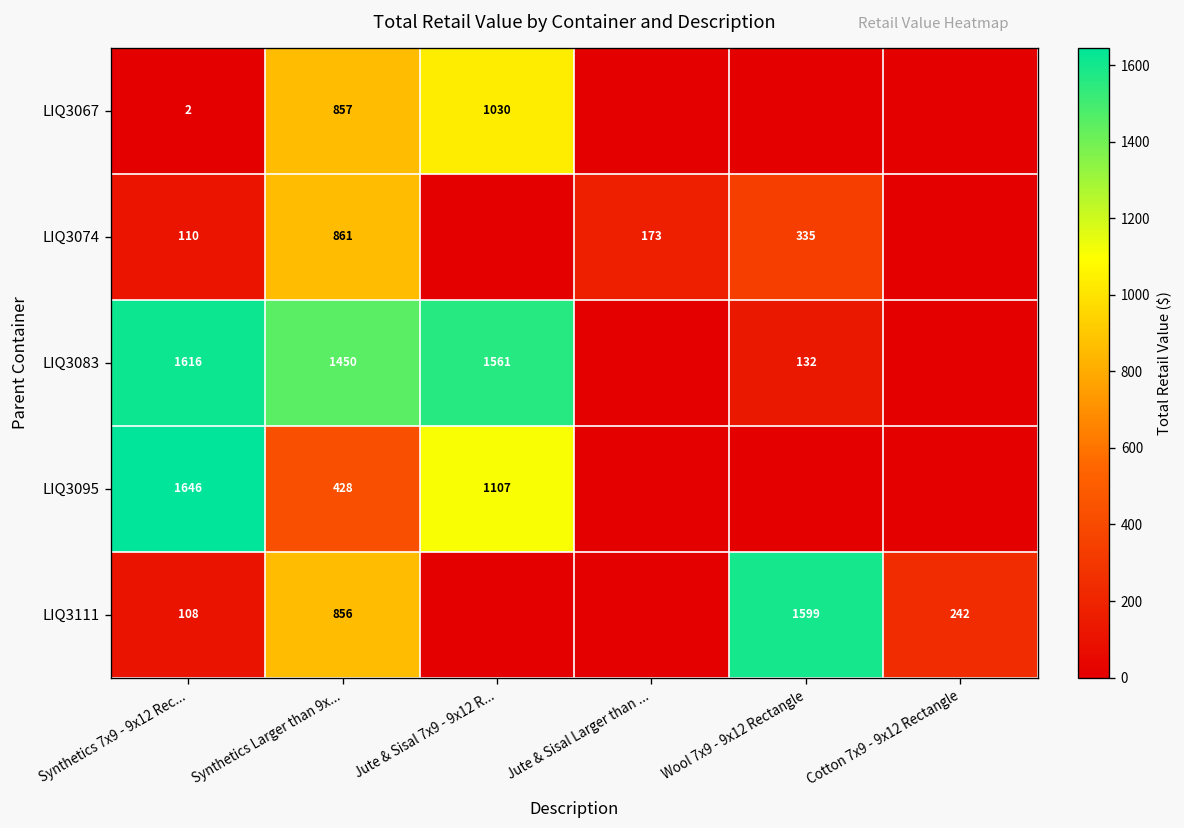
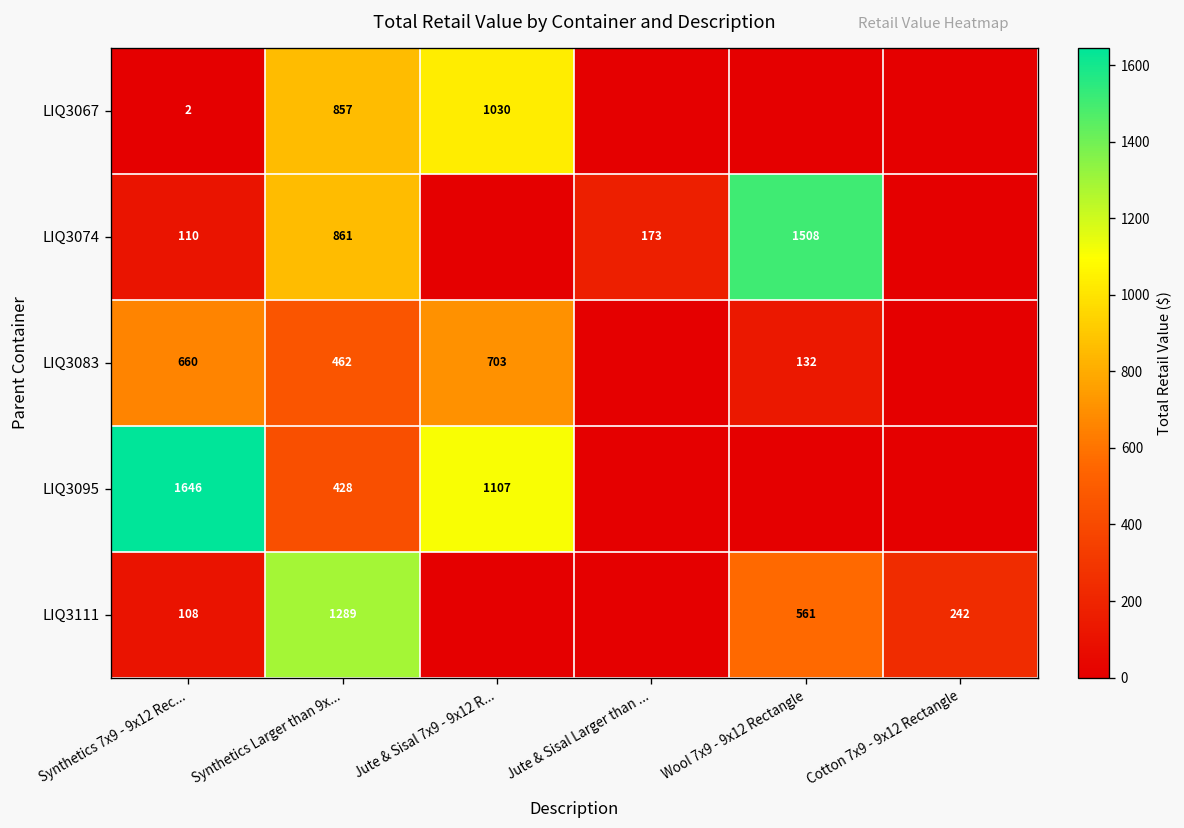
LIQ3074, Wool 7x9 - 9x12 Rectangle: 335 -> 1508
LIQ3083, Synthetics 7x9 - 9x12 Rec...: 1616 -> 660
LIQ3083, Synthetics Larger than 9x...: 1450 -> 462
LIQ3083, Jute & Sisal 7x9 - 9x12 R...: 1561 -> 703
LIQ3111, Synthetics Larger than 9x...: 856 -> 1289
LIQ3111, Wool 7x9 - 9x12 Rectangle: 1599 -> 561
